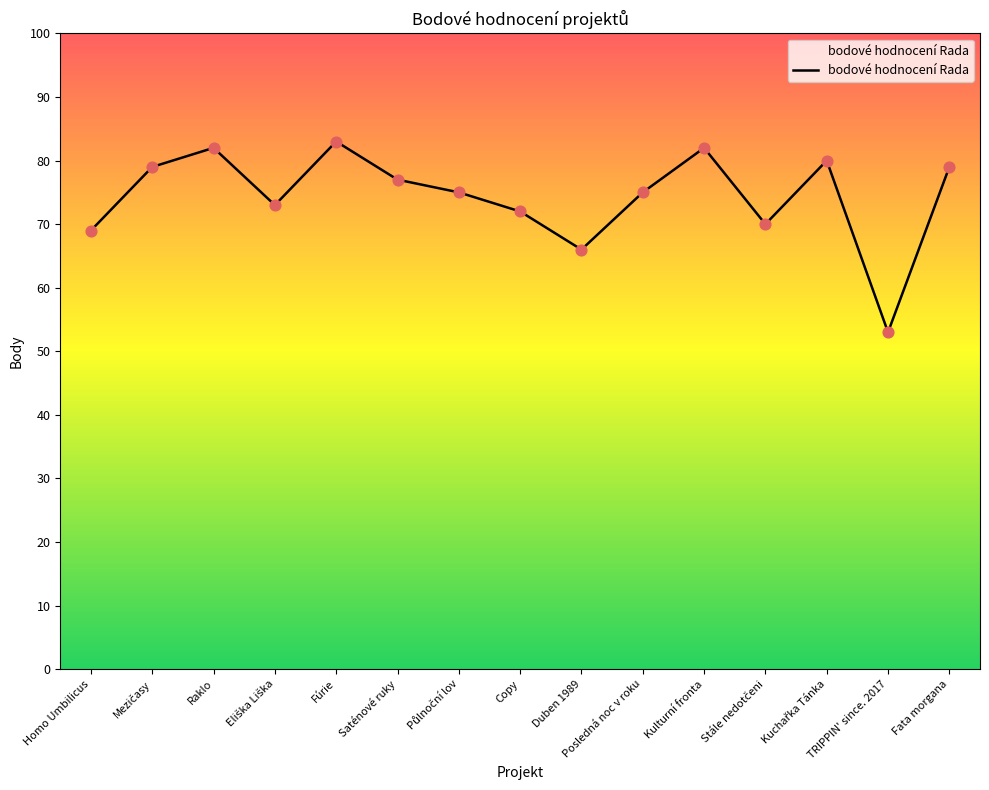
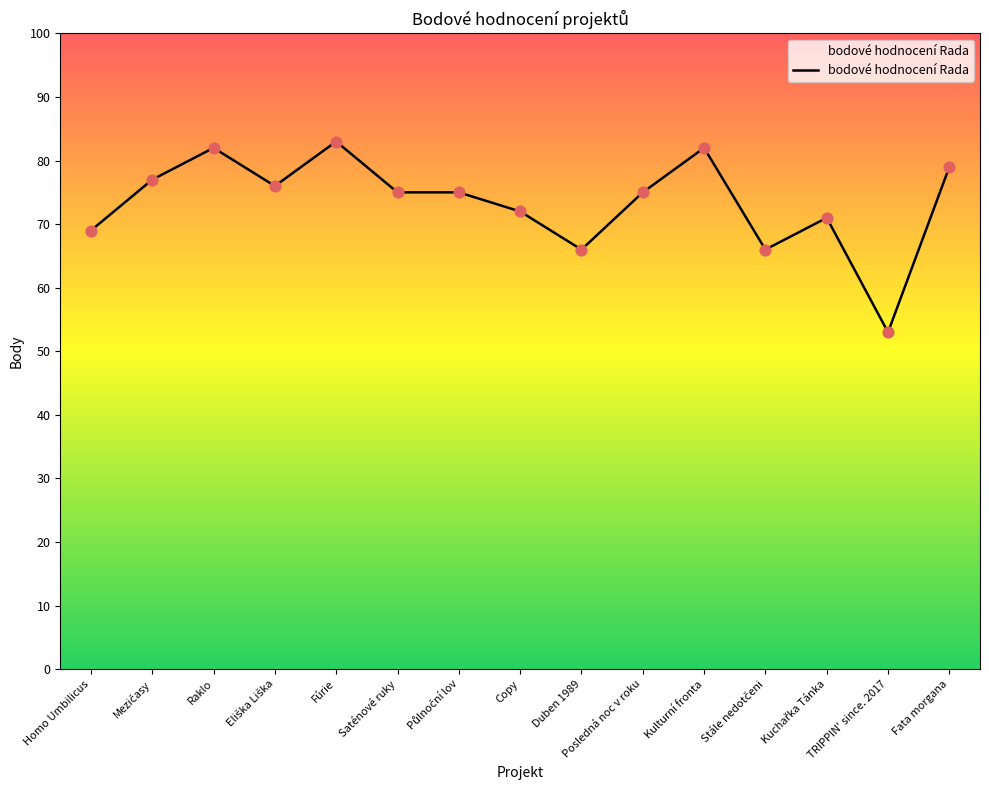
Mezičasy: 79 -> 77
Eliška Liška: 73 -> 76
Saténové ruky: 77 -> 75
Stále nedotčeni: 70 -> 66
Kuchařka Tánka: 80 -> 71
